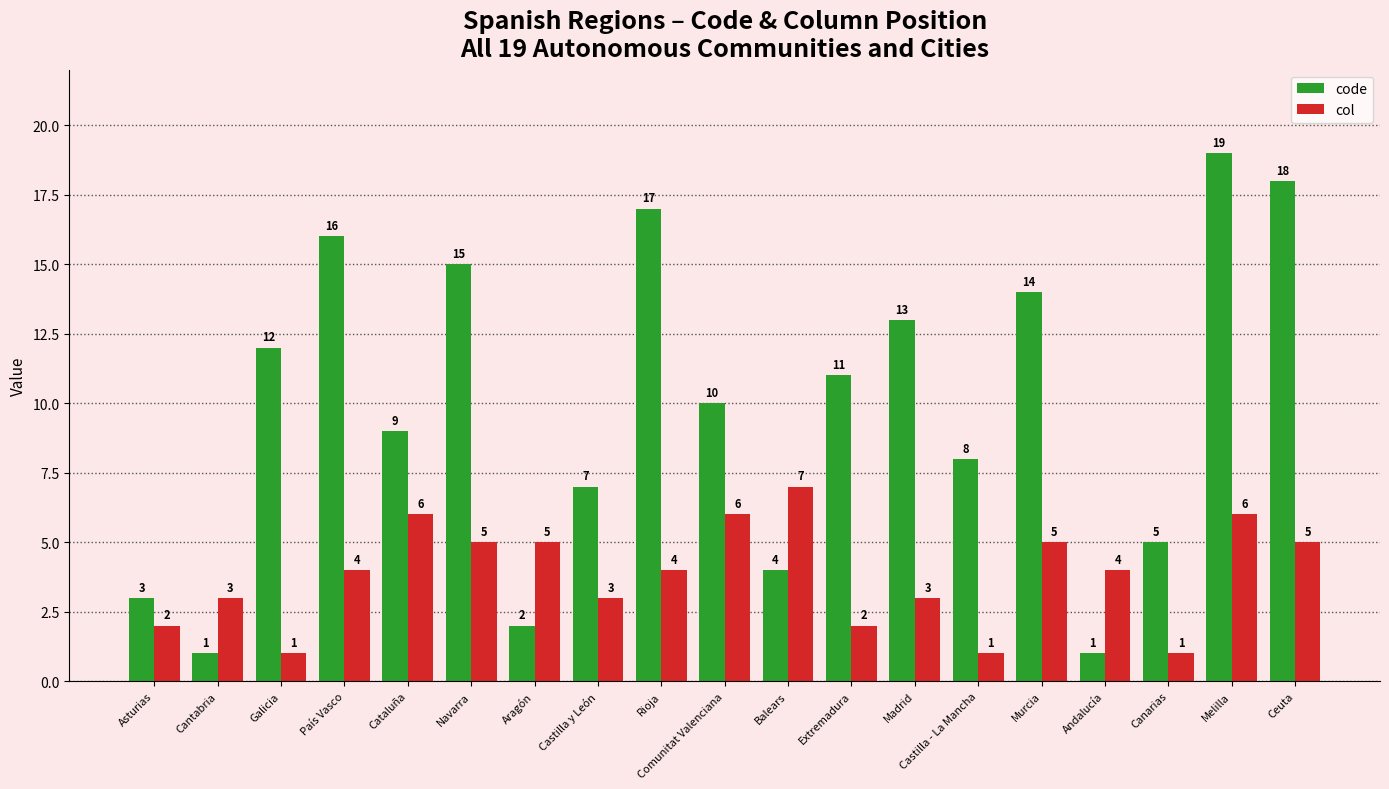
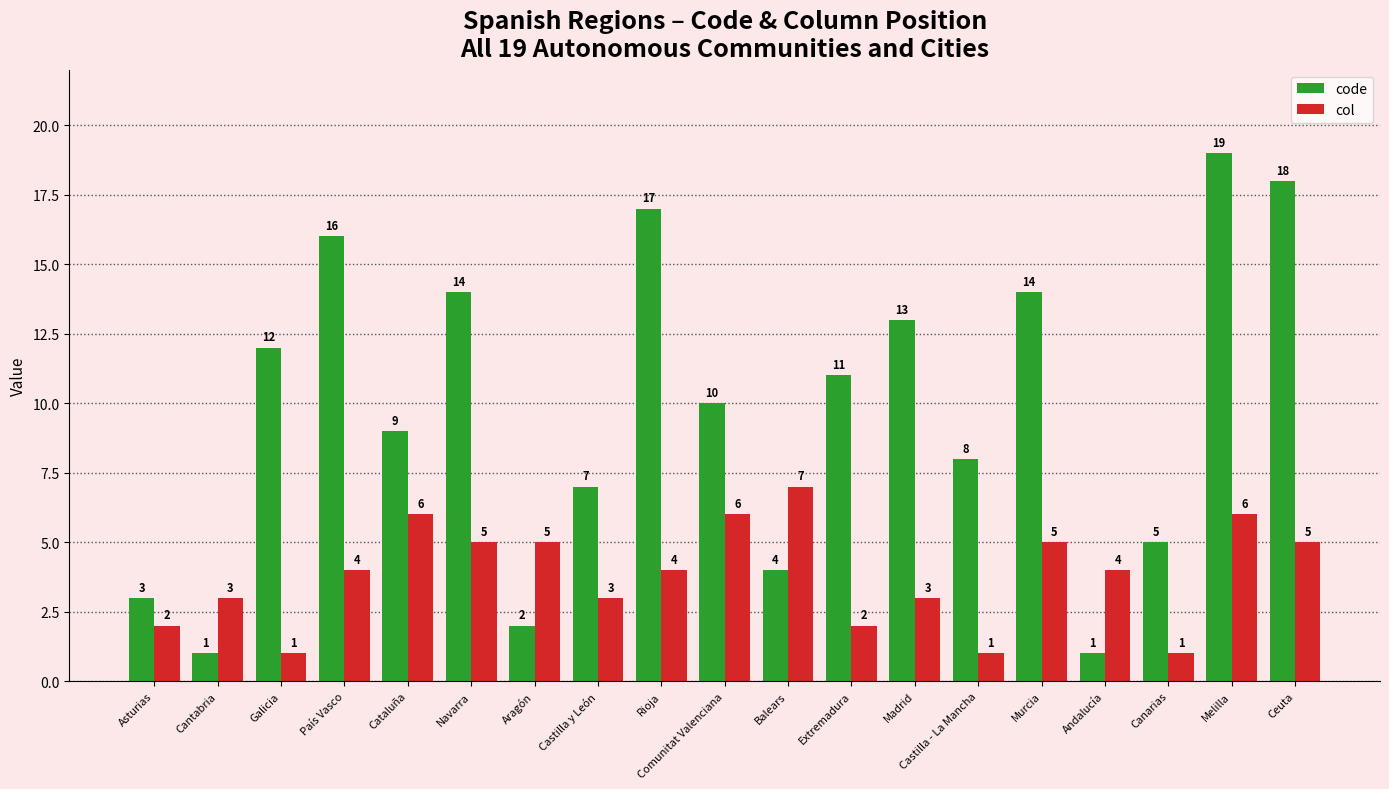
code, Navarra: 15 -> 14
